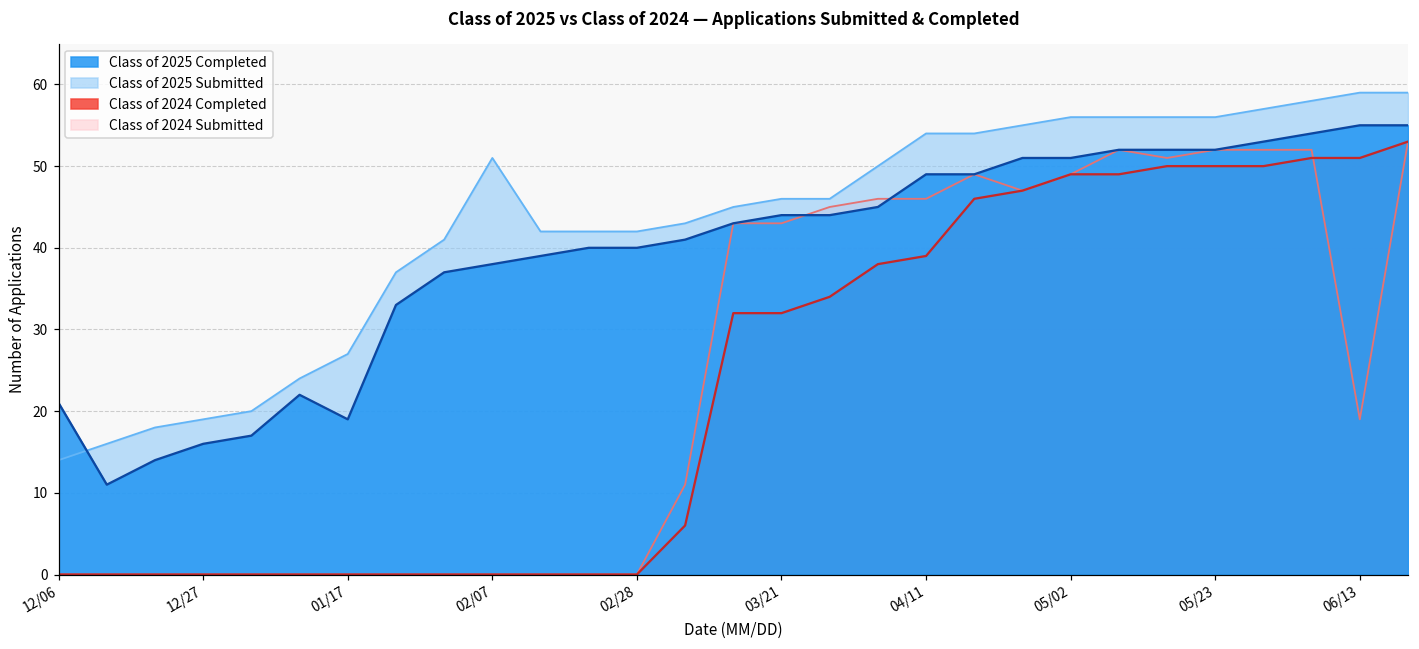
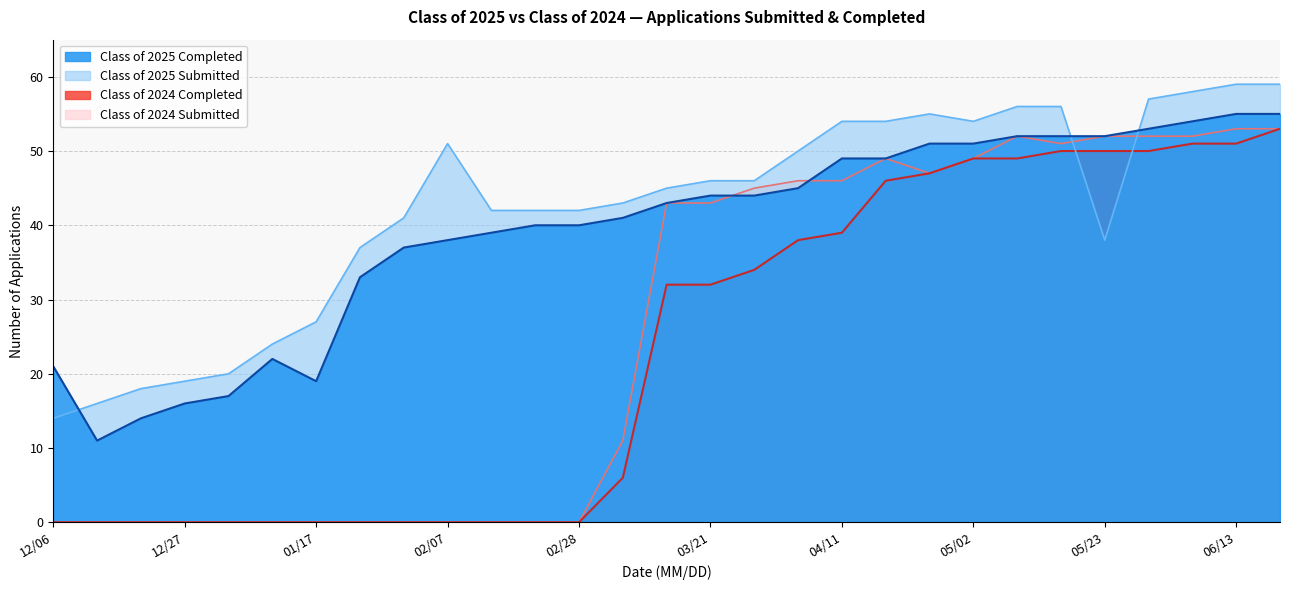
Class of 2025 Submitted, 05/02: 56 -> 54
Class of 2025 Submitted, 05/23: 56 -> 38
Class of 2024 Submitted, 06/13: 19 -> 53
